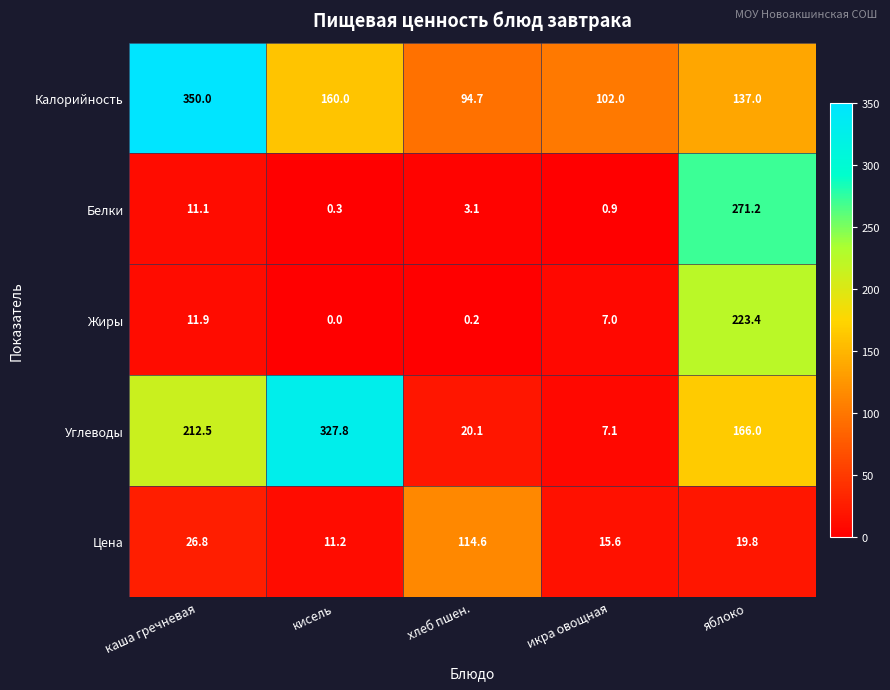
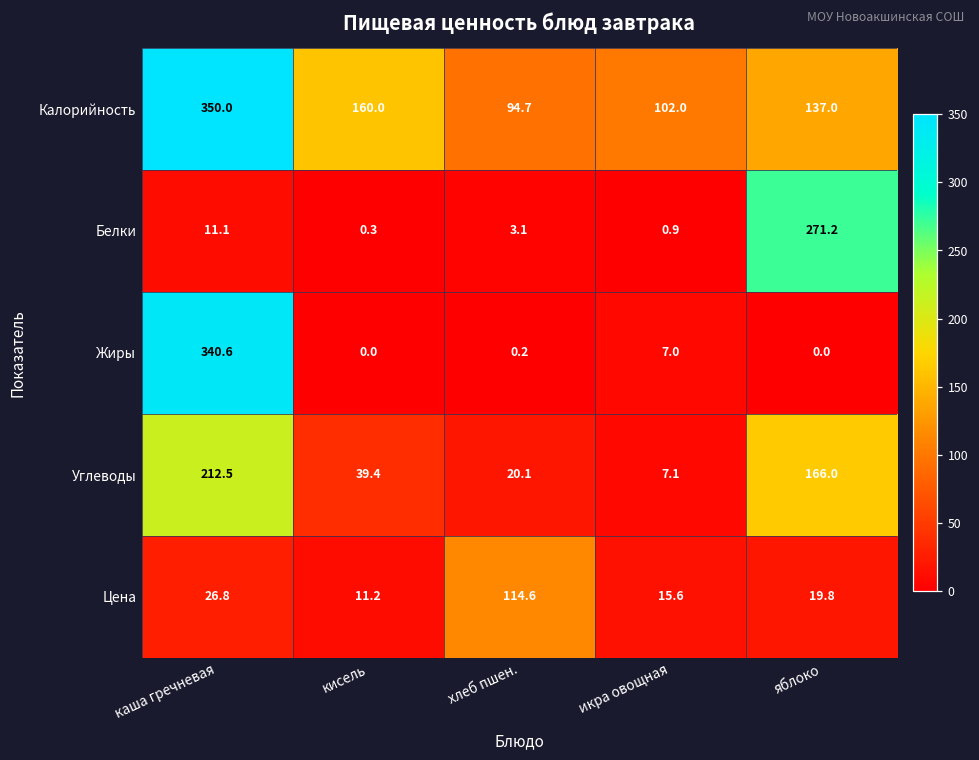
Жиры, каша гречневая: 11.9 -> 340.6
Жиры, яблоко: 223.4 -> 0.0
Углеводы, кисель: 327.8 -> 39.4
